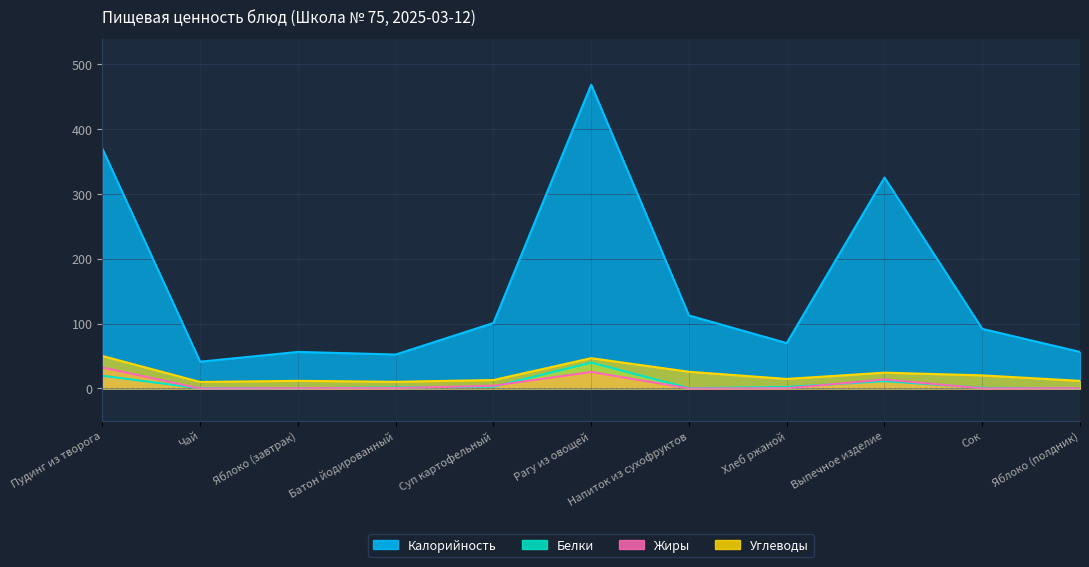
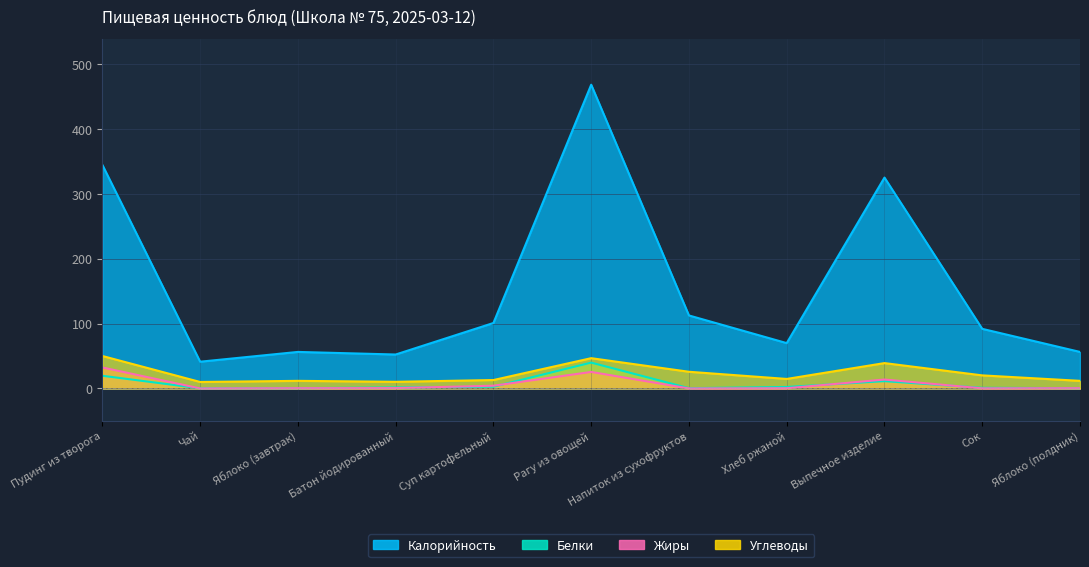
Калорийность, Пудинг из творога: 370 -> 340
Углеводы, Выпечное изделие: 20 -> 40
